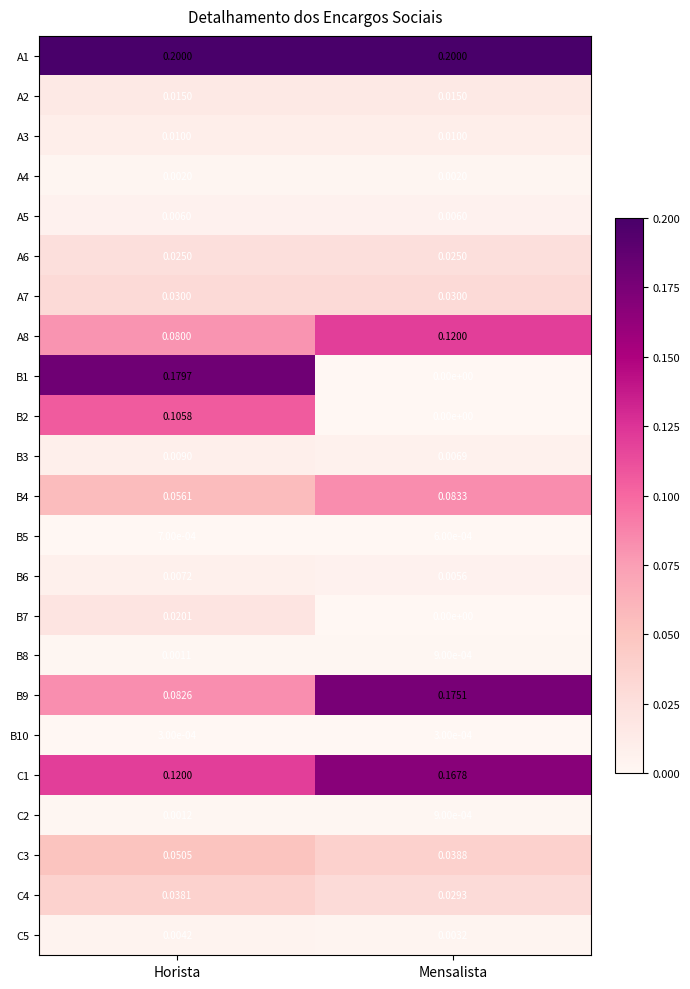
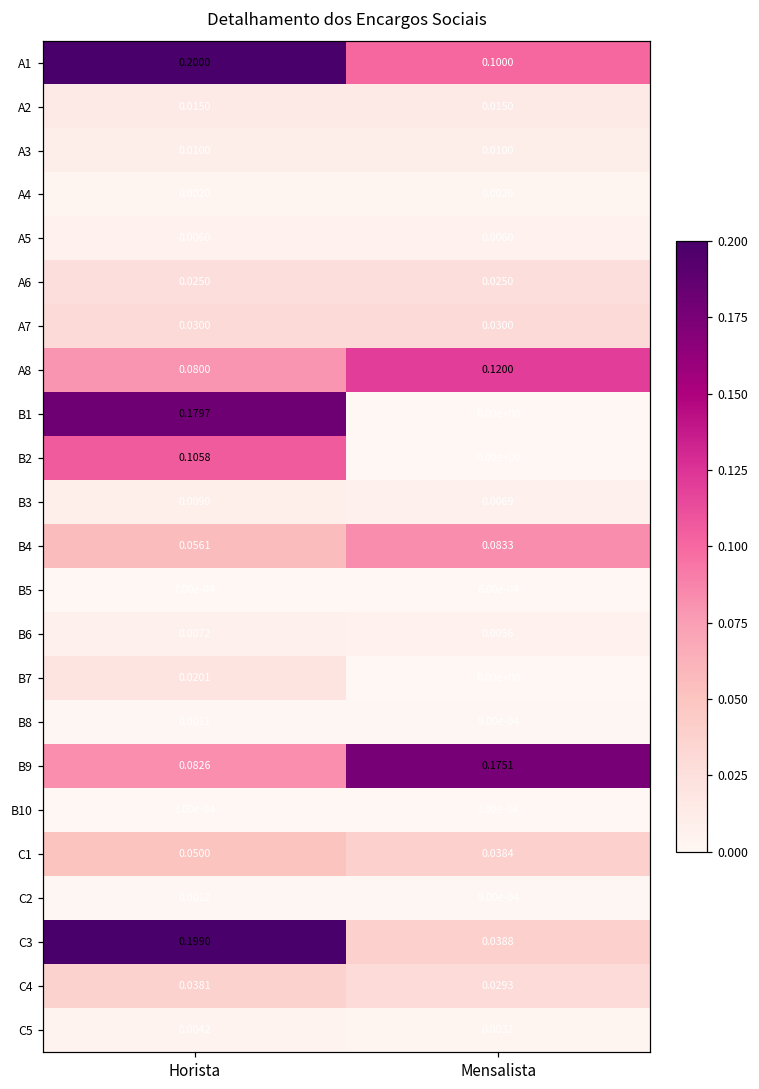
A1, Mensalista: 0.2000 -> 0.1000
C1, Horista: 0.1200 -> 0.0500
C1, Mensalista: 0.1678 -> 0.0384
C3, Horista: 0.0505 -> 0.1990
